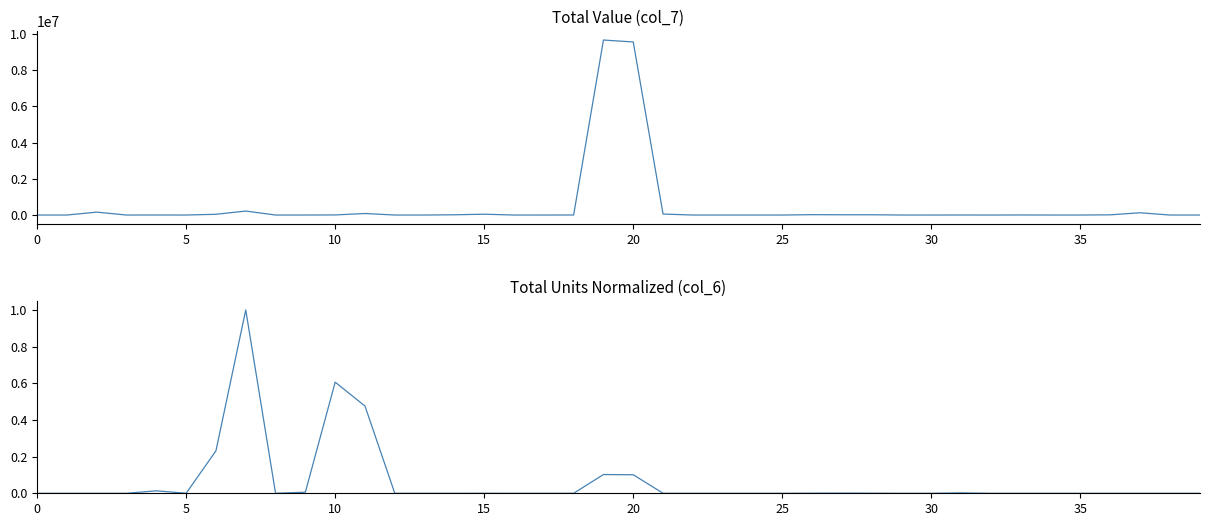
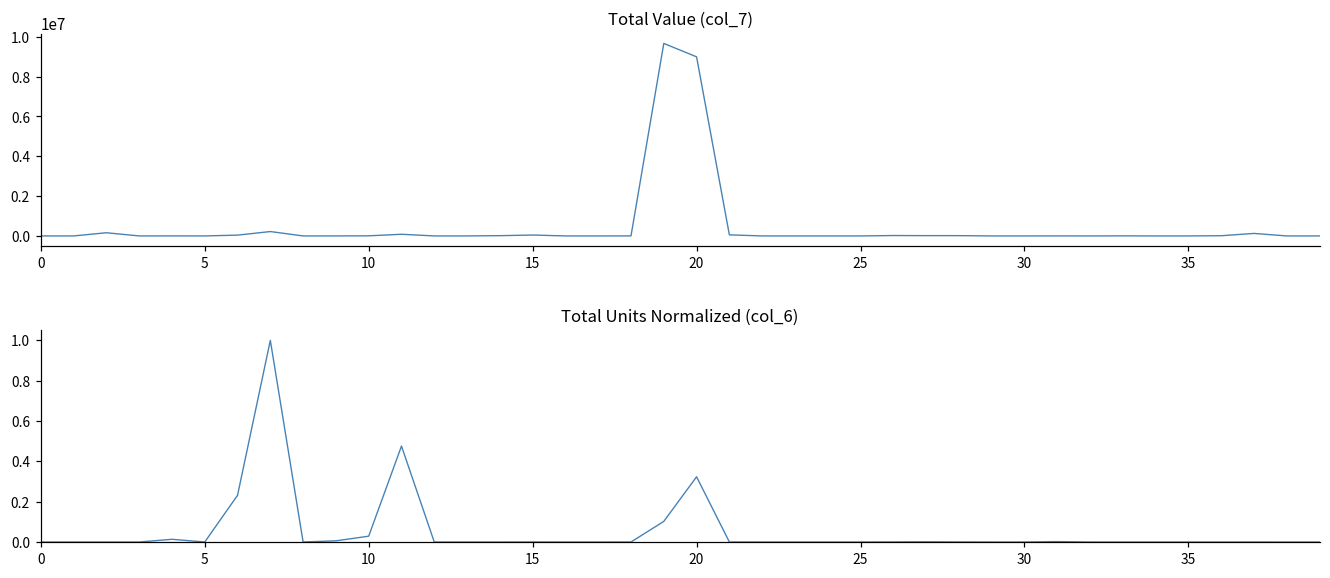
Total Value (col_7), 20: 9600000 -> 9000000
Total Units Normalized (col_6), 10: 0.61 -> 0.03
Total Units Normalized (col_6), 20: 0.10 -> 0.32
